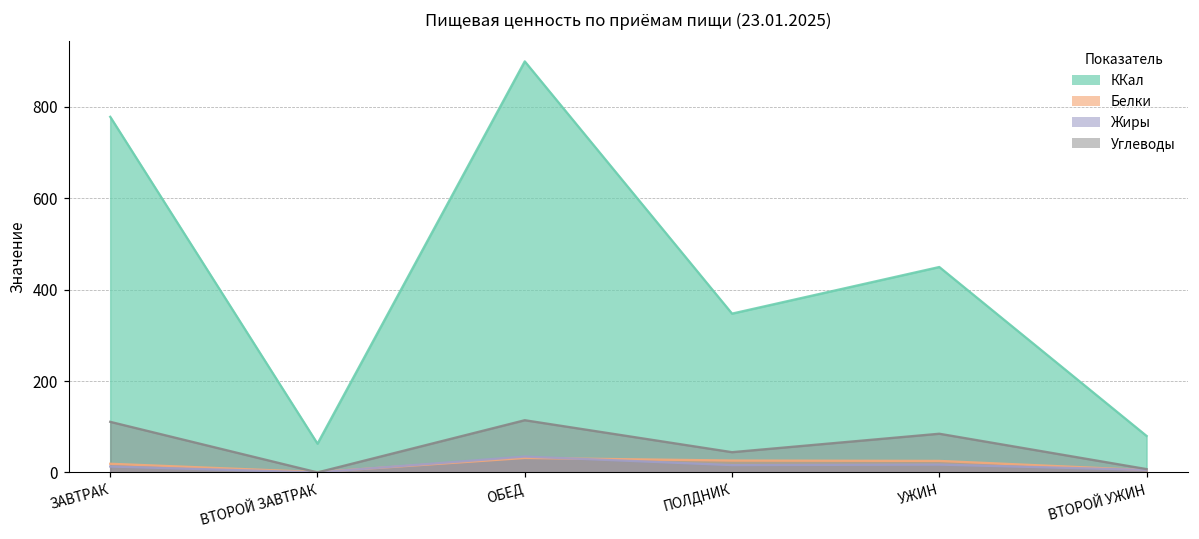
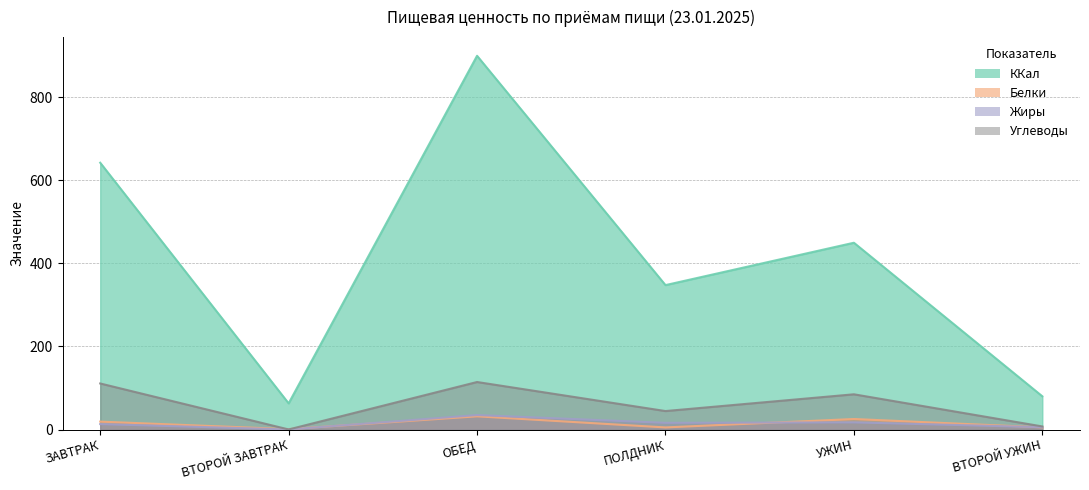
ККал, ЗАВТРАК: 780 -> 640
Белки, ПОЛДНИК: 30 -> 10
